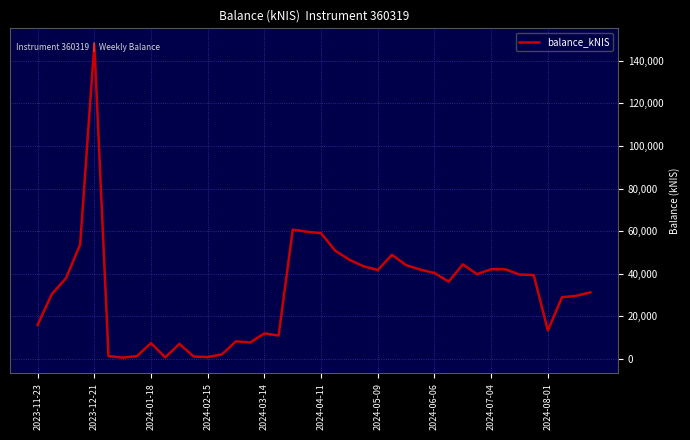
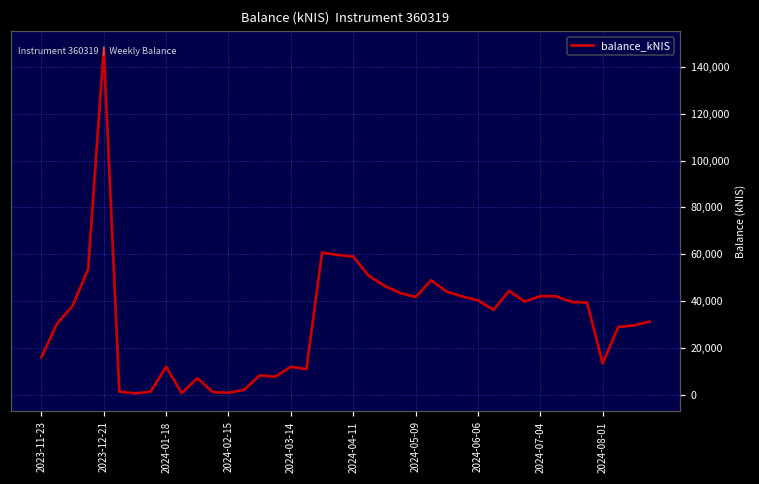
2024-01-18: 7,000 -> 12,000
